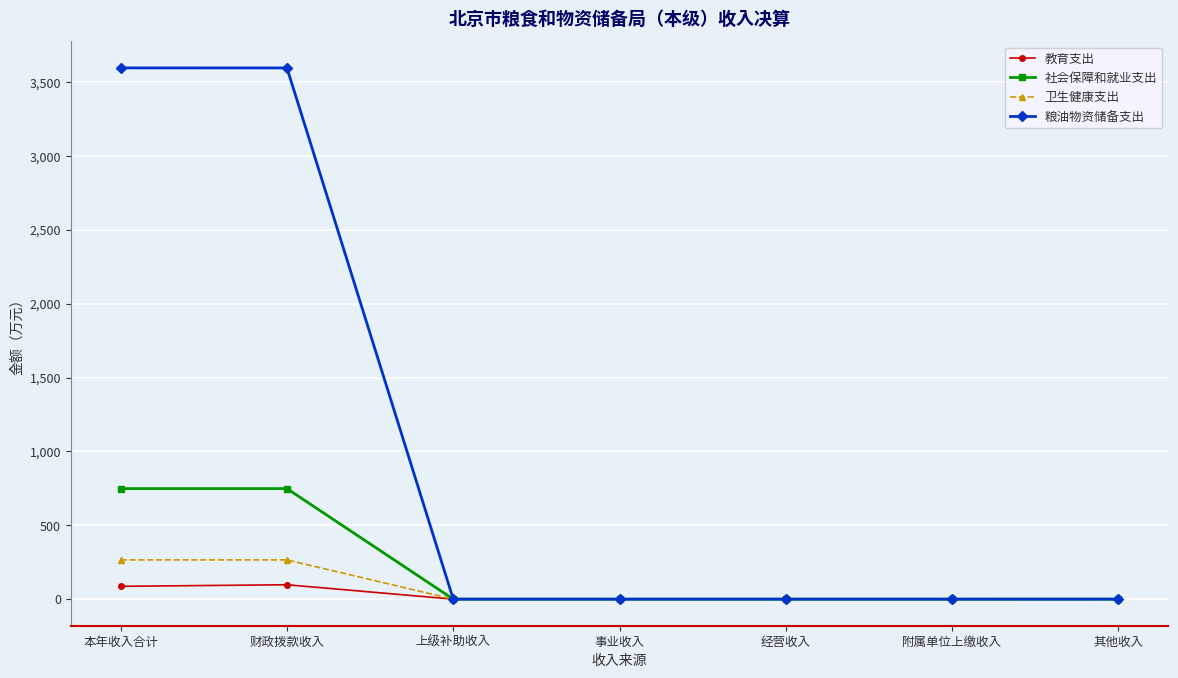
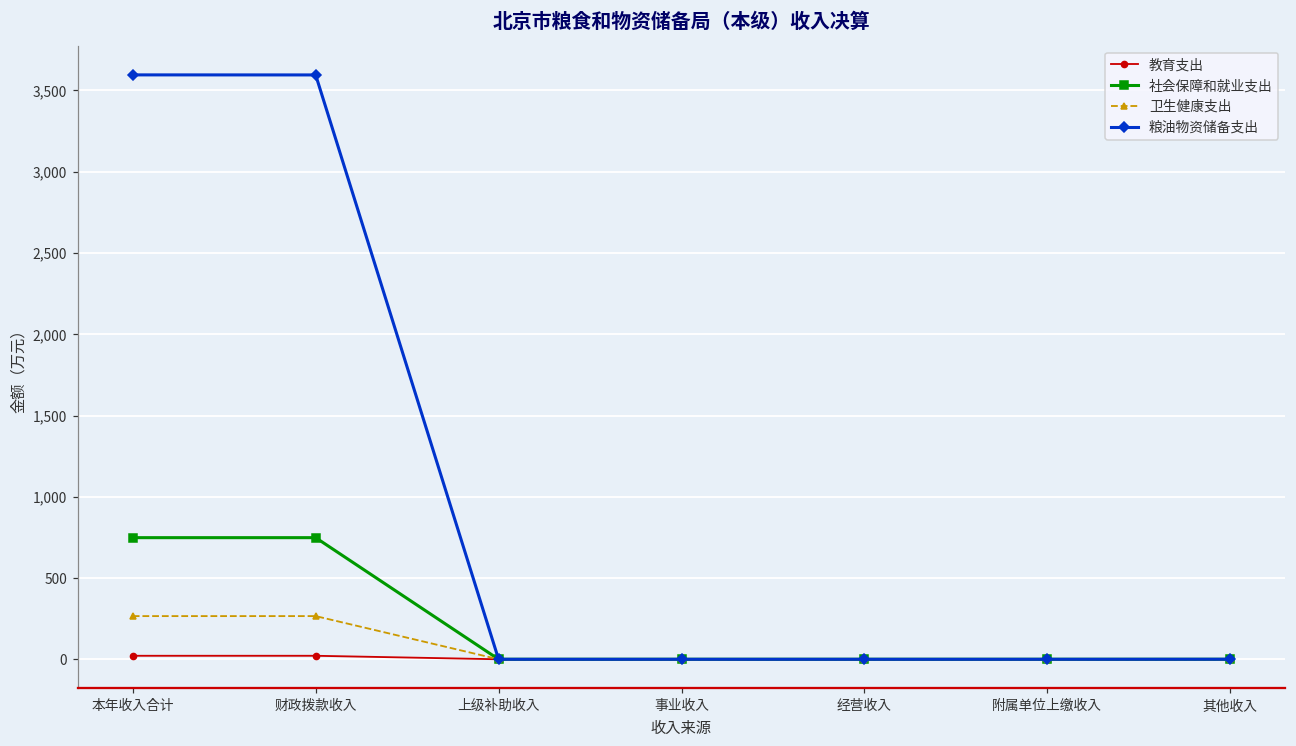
教育支出, 本年收入合计: 90 -> 20
教育支出, 财政拨款收入: 100 -> 20
